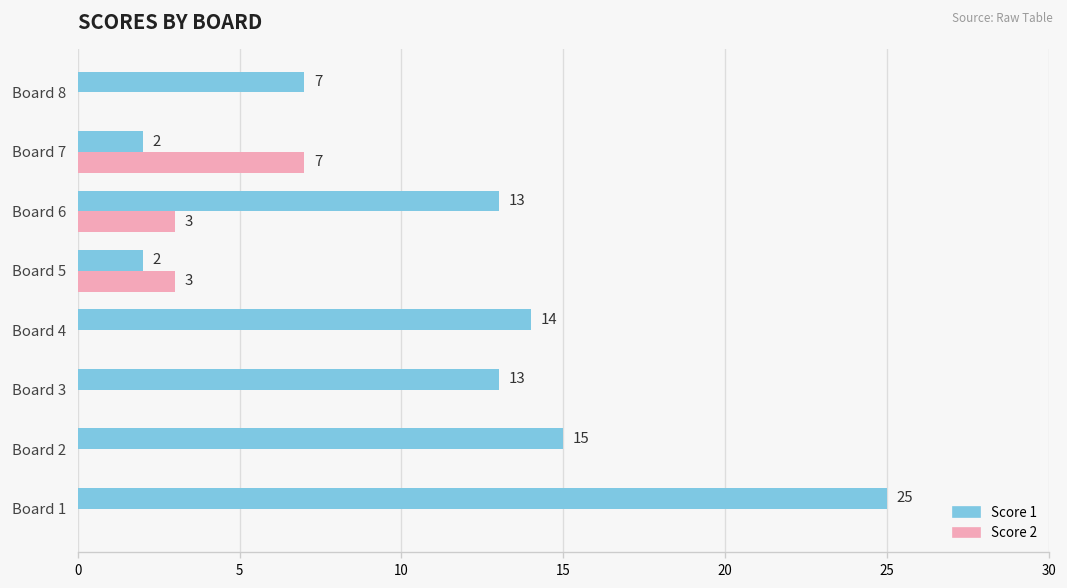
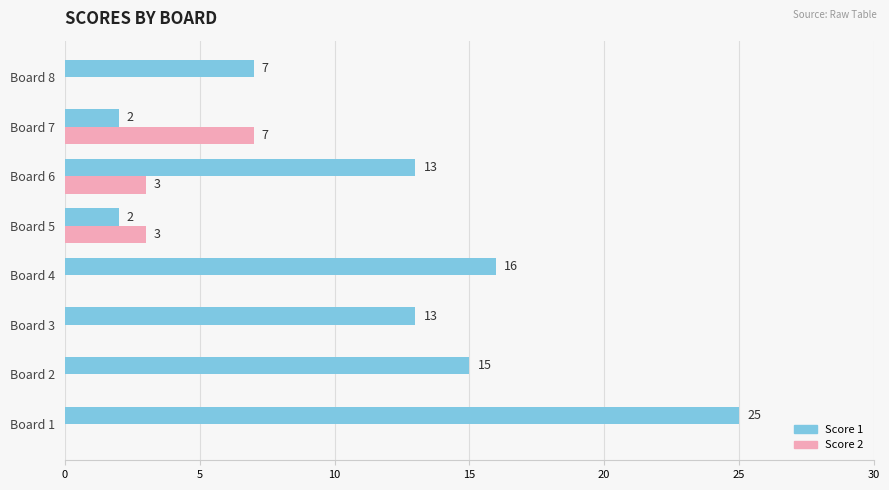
Score 1, Board 4: 14 -> 16
